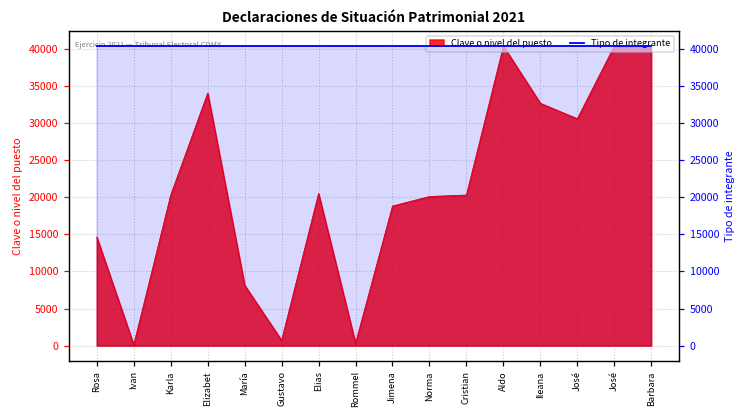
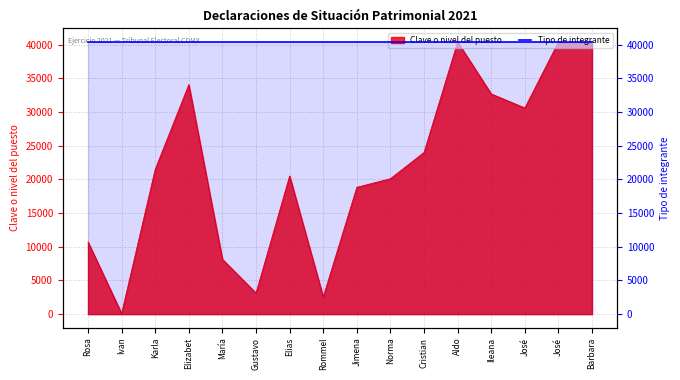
Clave o nivel del puesto, Rosa: 15000 -> 11000
Clave o nivel del puesto, Karla: 20000 -> 22000
Clave o nivel del puesto, Gustavo: 1000 -> 3000
Clave o nivel del puesto, Rommel: 0 -> 3000
Clave o nivel del puesto, Cristian: 20000 -> 24000
